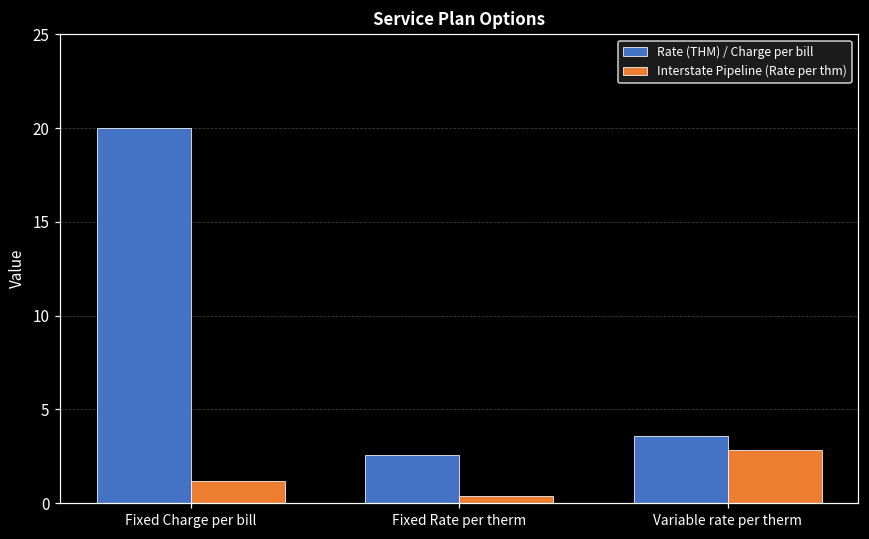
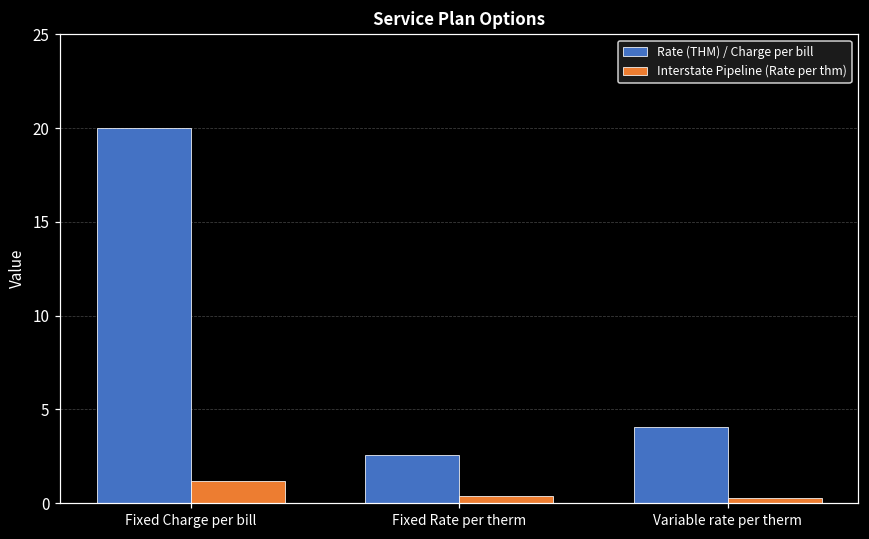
Rate (THM) / Charge per bill, Variable rate per therm: 3.6 -> 4.1
Interstate Pipeline (Rate per thm), Variable rate per therm: 2.8 -> 0.3
